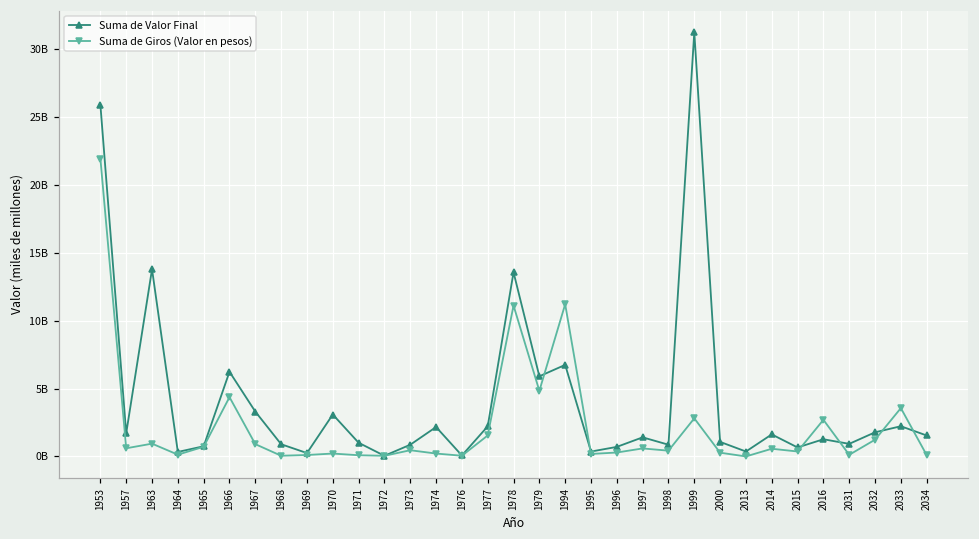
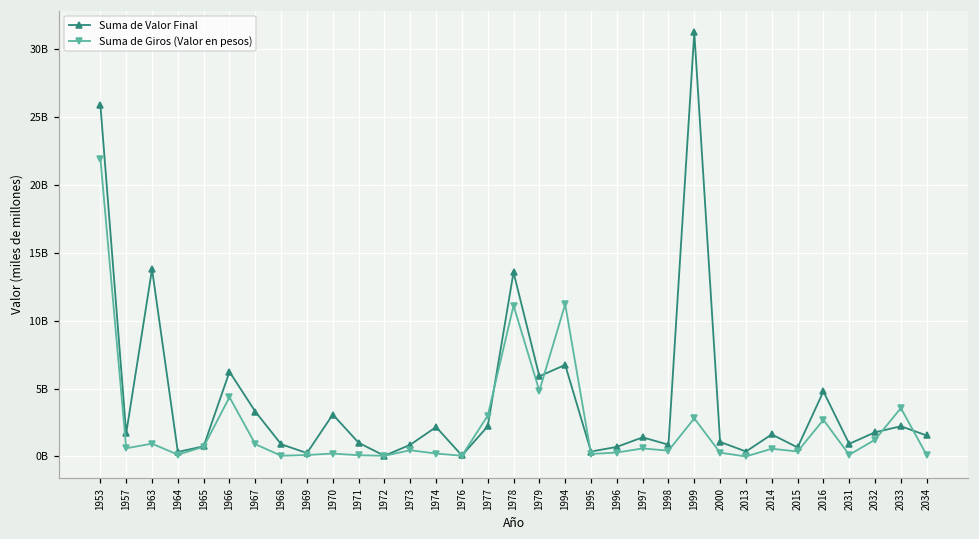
Suma de Giros (Valor en pesos), 1977: 1500000000 -> 3000000000
Suma de Valor Final, 2016: 1300000000 -> 4800000000
